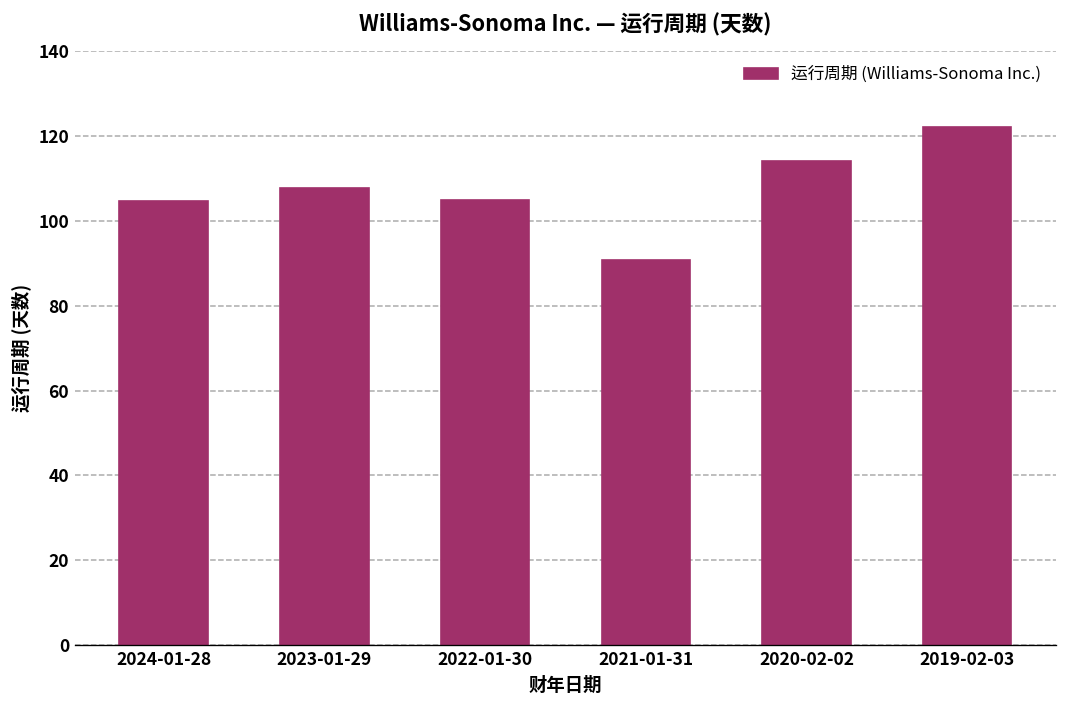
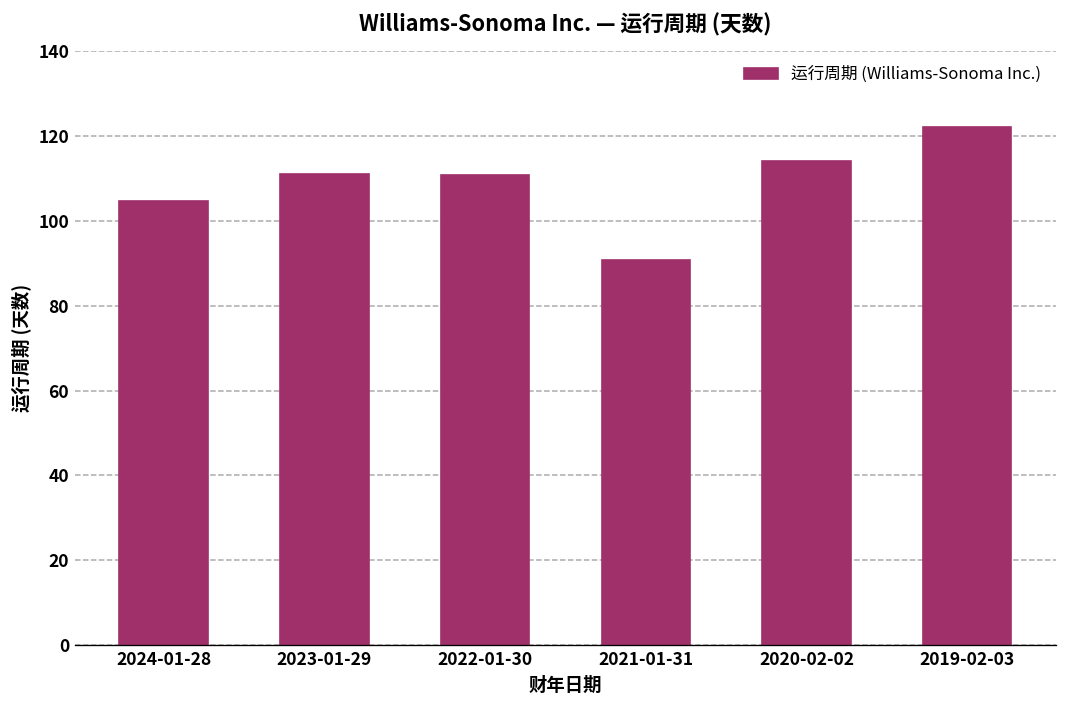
2023-01-29: 108 -> 111
2022-01-30: 105 -> 111
